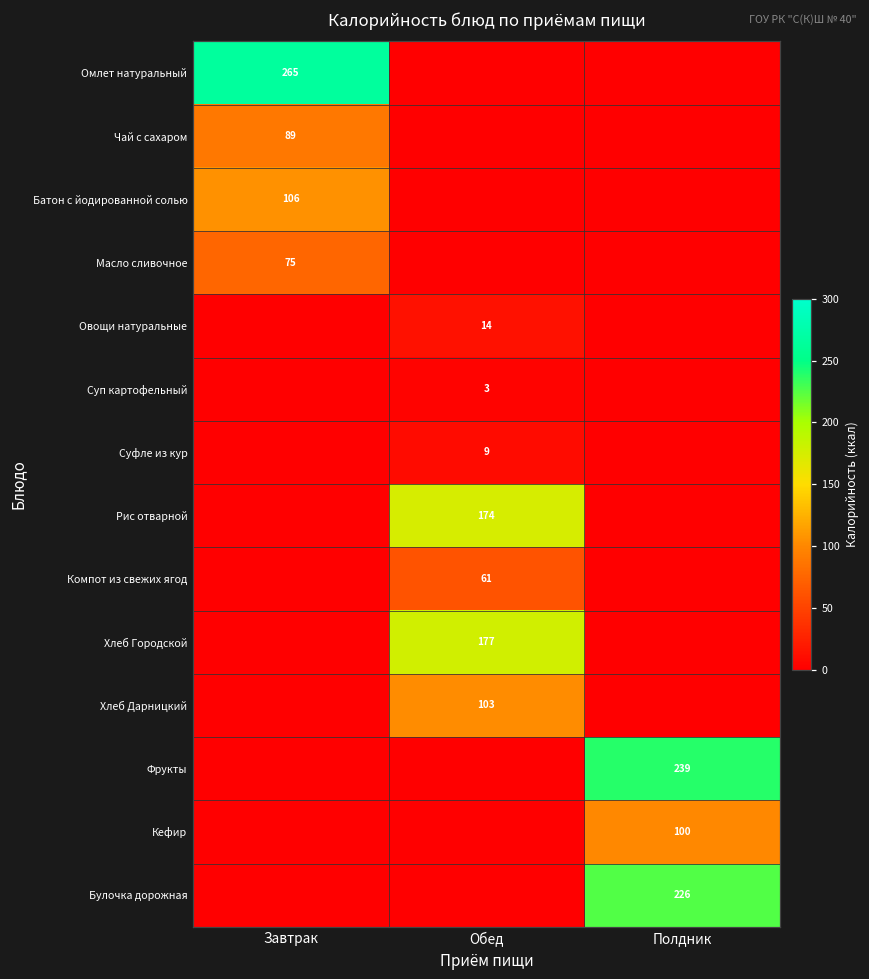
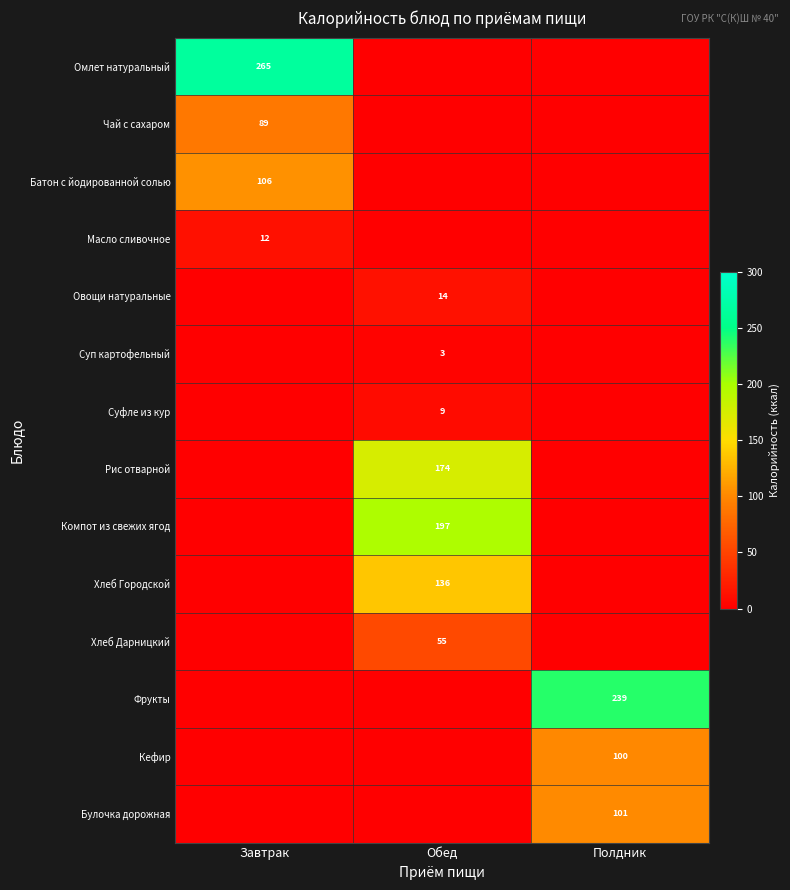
Масло сливочное, Завтрак: 75 -> 12
Компот из свежих ягод, Обед: 61 -> 197
Хлеб Городской, Обед: 177 -> 136
Хлеб Дарницкий, Обед: 103 -> 55
Булочка дорожная, Полдник: 226 -> 101
